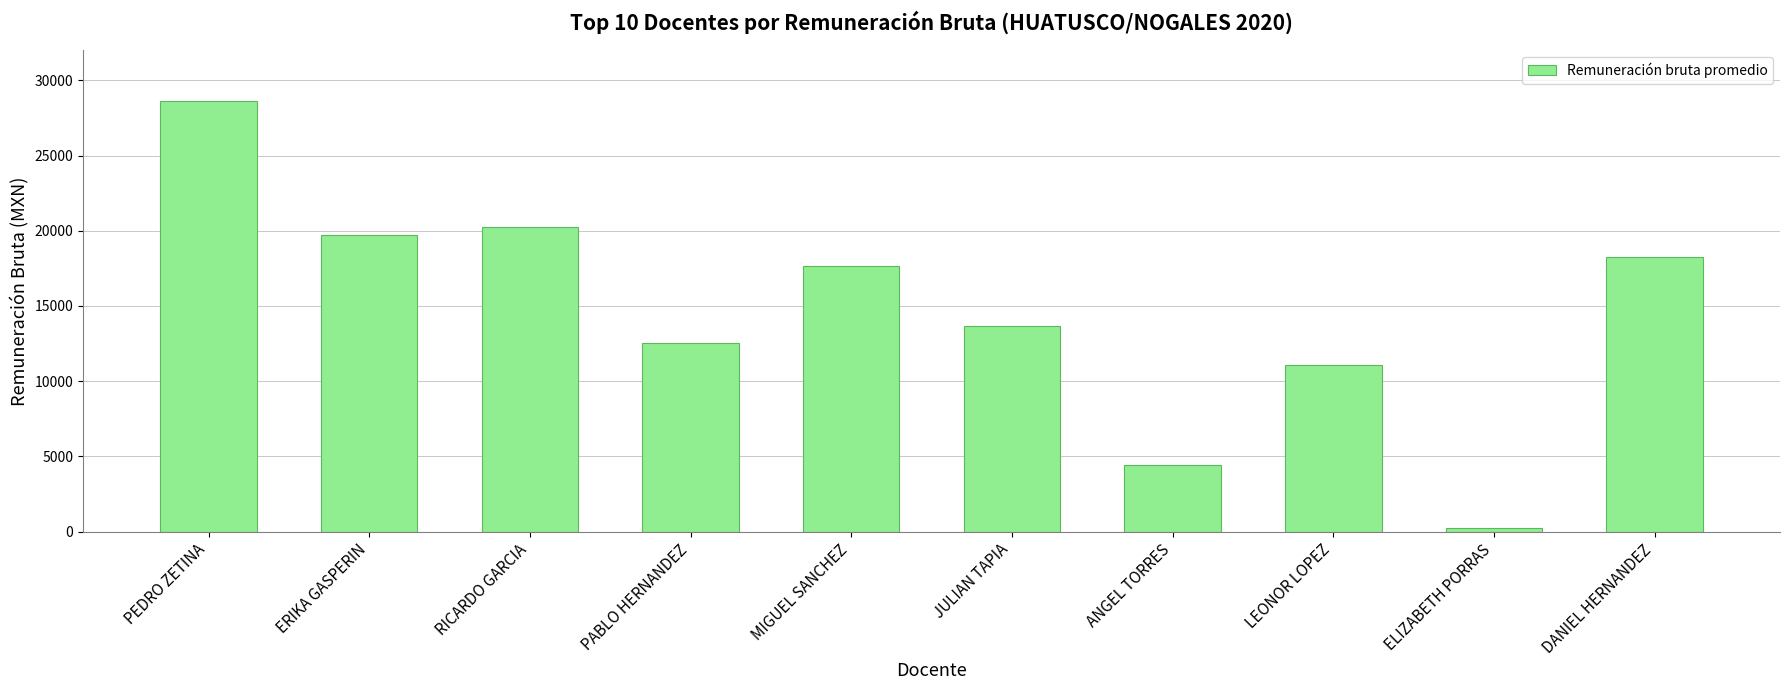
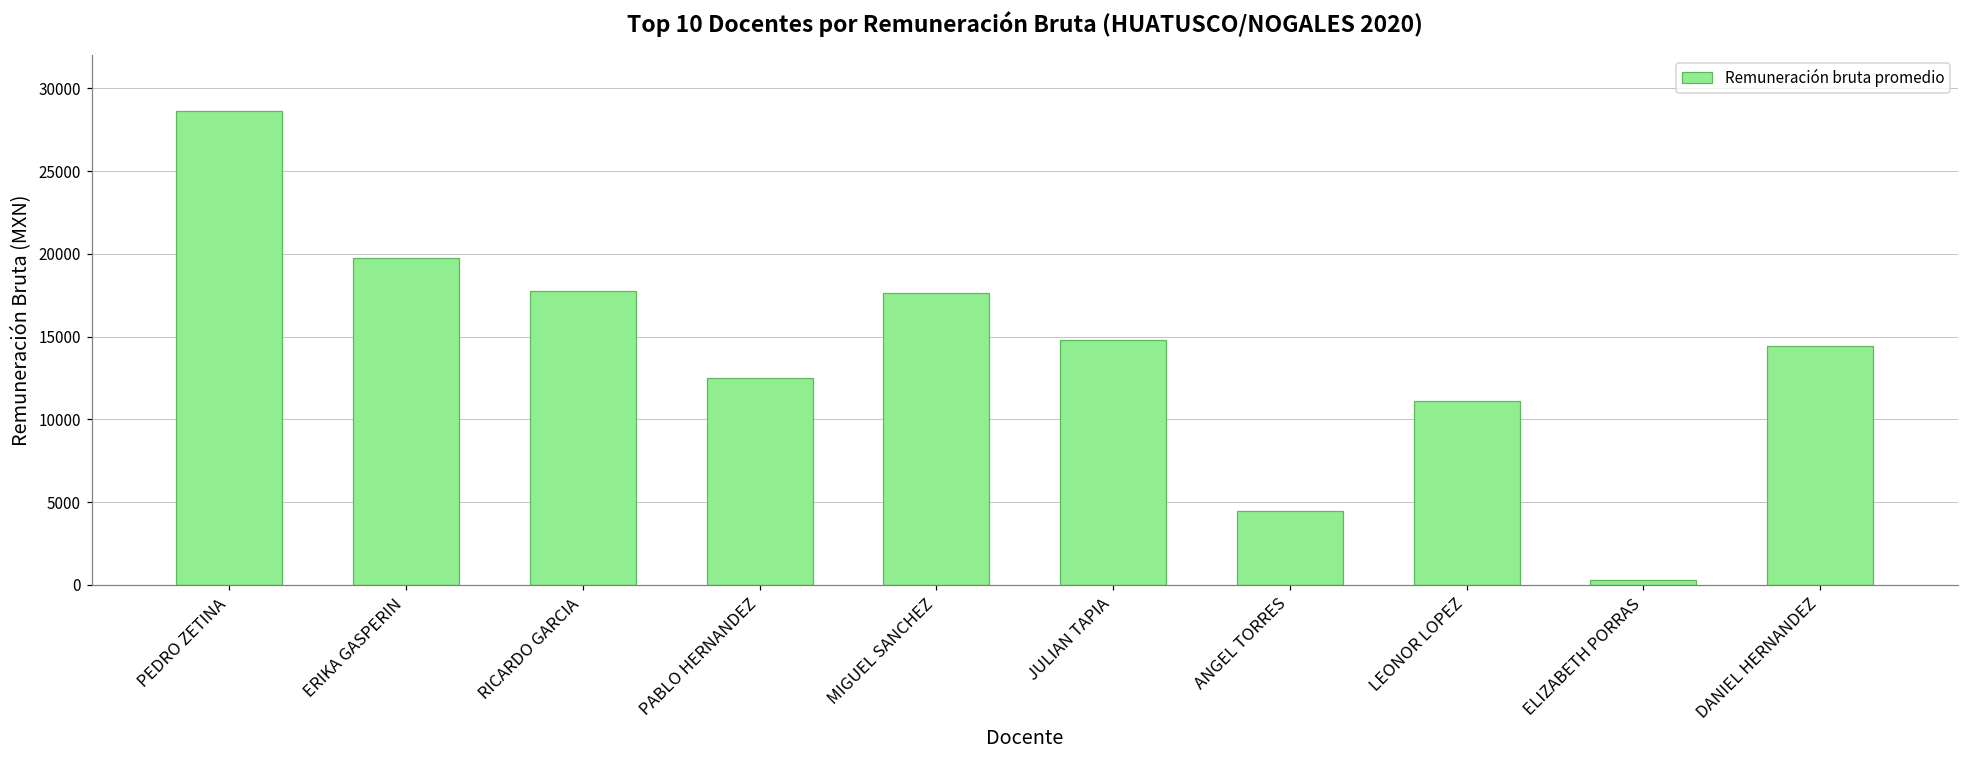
RICARDO GARCIA: 20200 -> 17800
JULIAN TAPIA: 13700 -> 14800
DANIEL HERNANDEZ: 18200 -> 14400
